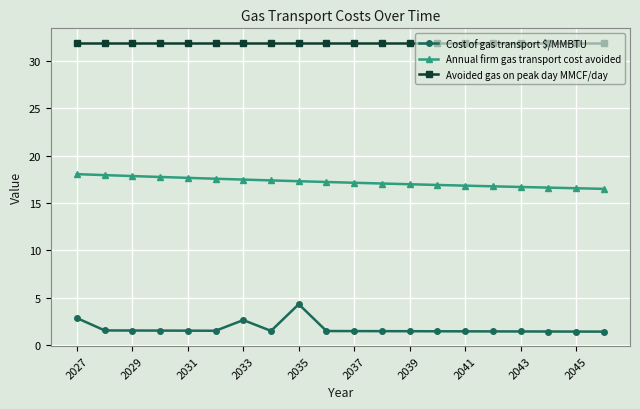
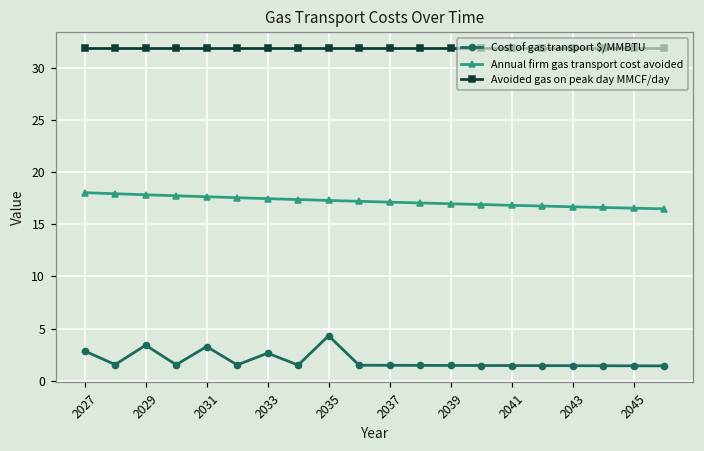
Cost of gas transport $/MMBTU, 2029: 2 -> 3
Cost of gas transport $/MMBTU, 2031: 2 -> 3
